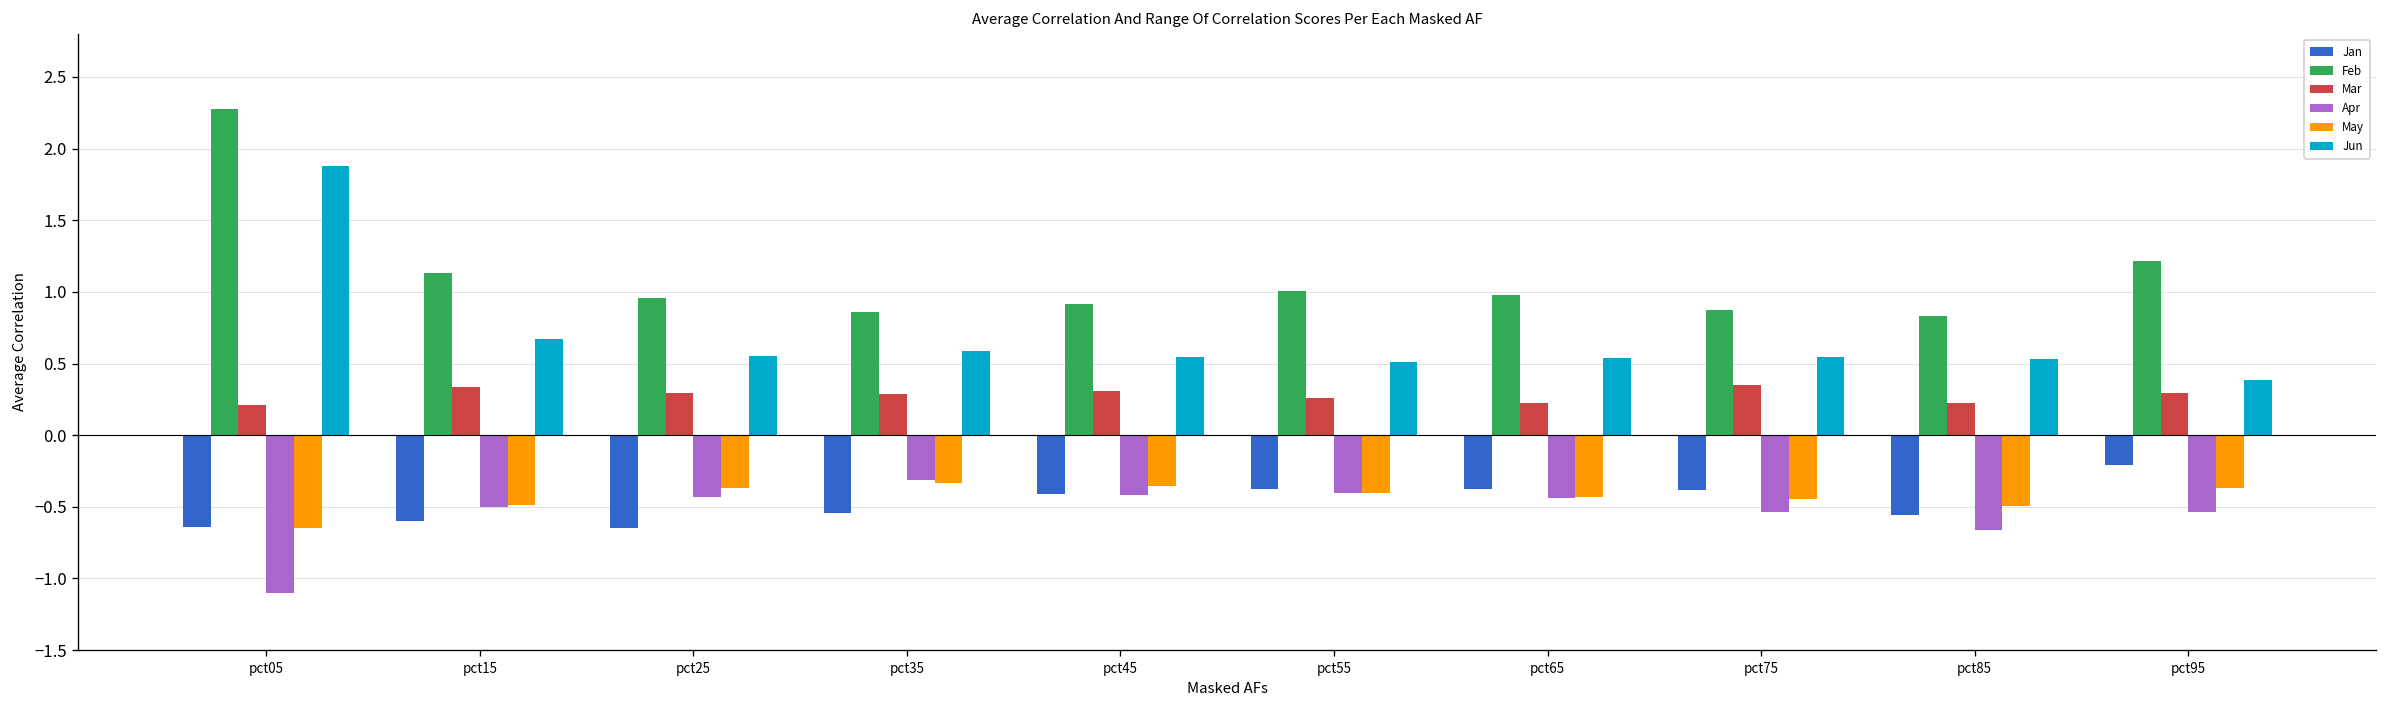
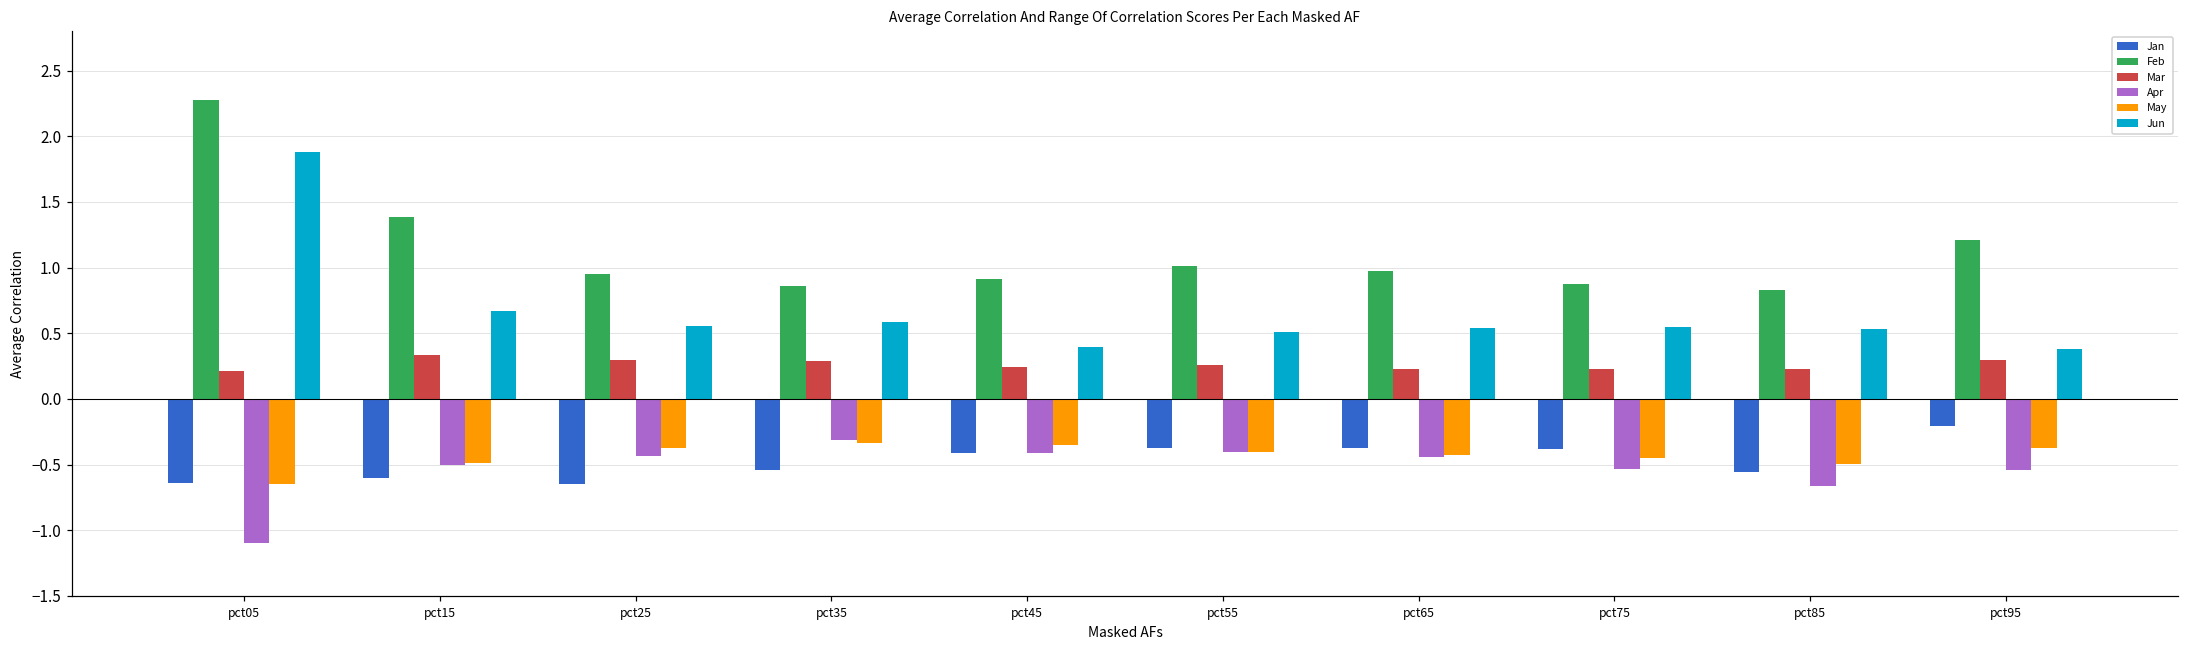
Feb, pct15: 1.13 -> 1.38
Mar, pct45: 0.31 -> 0.24
Jun, pct45: 0.55 -> 0.40
Mar, pct75: 0.35 -> 0.23
